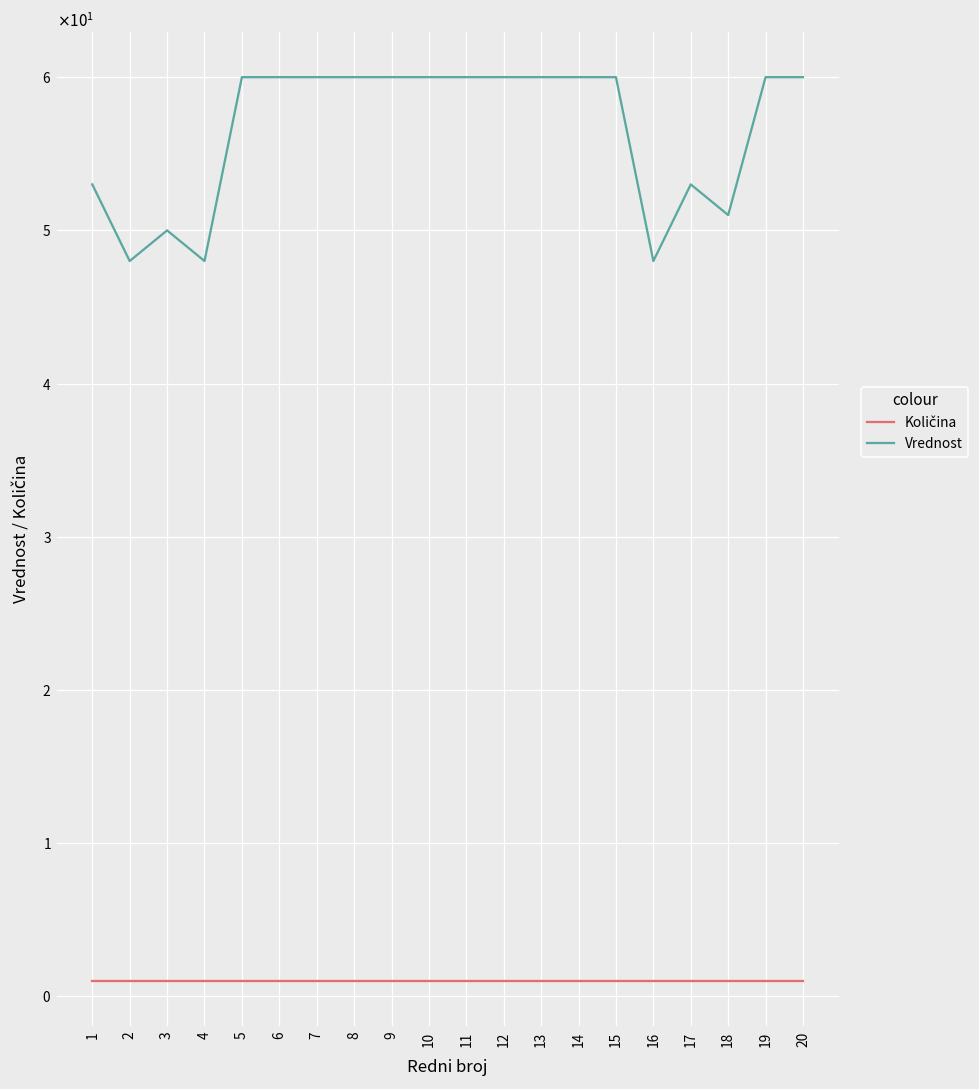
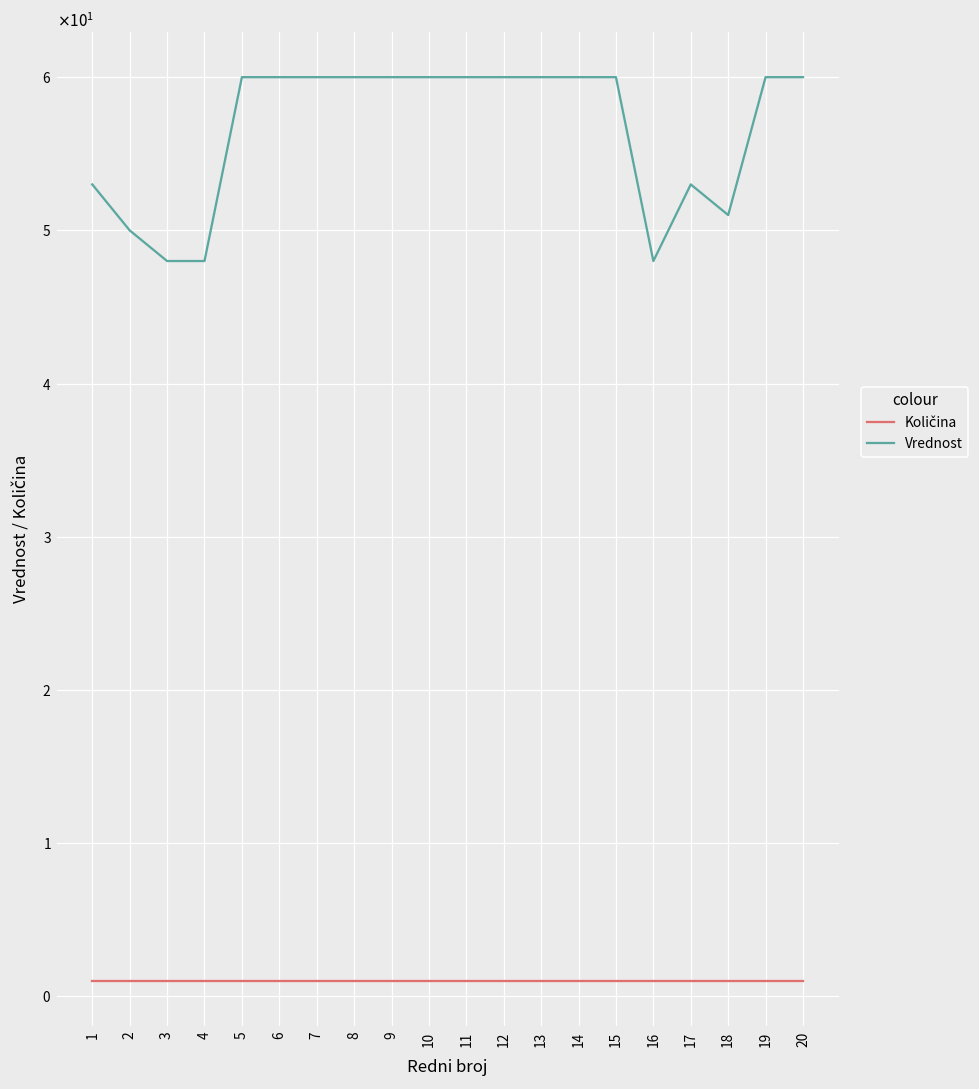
Vrednost, 2: 48 -> 50
Vrednost, 3: 50 -> 48
